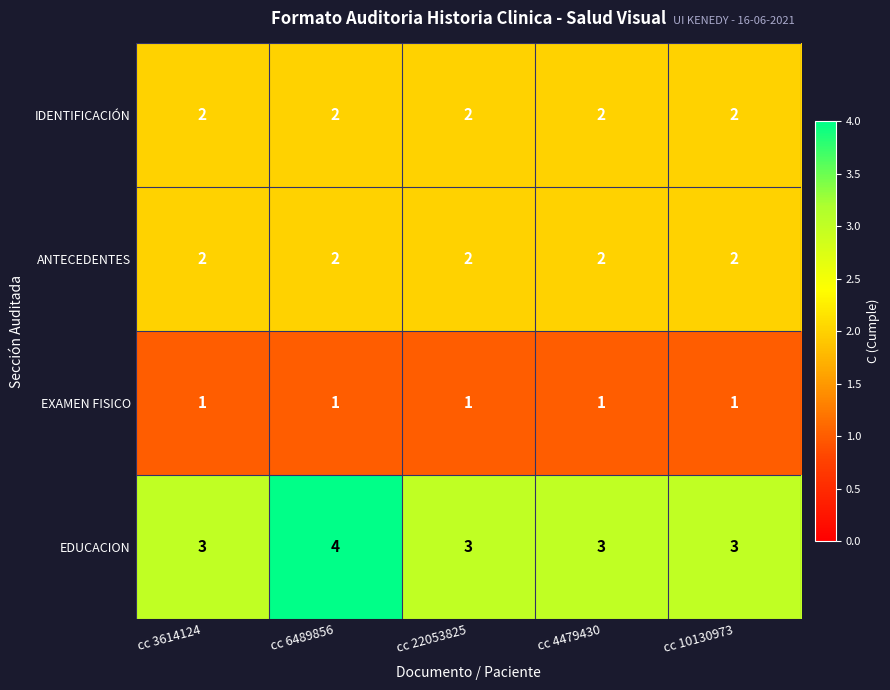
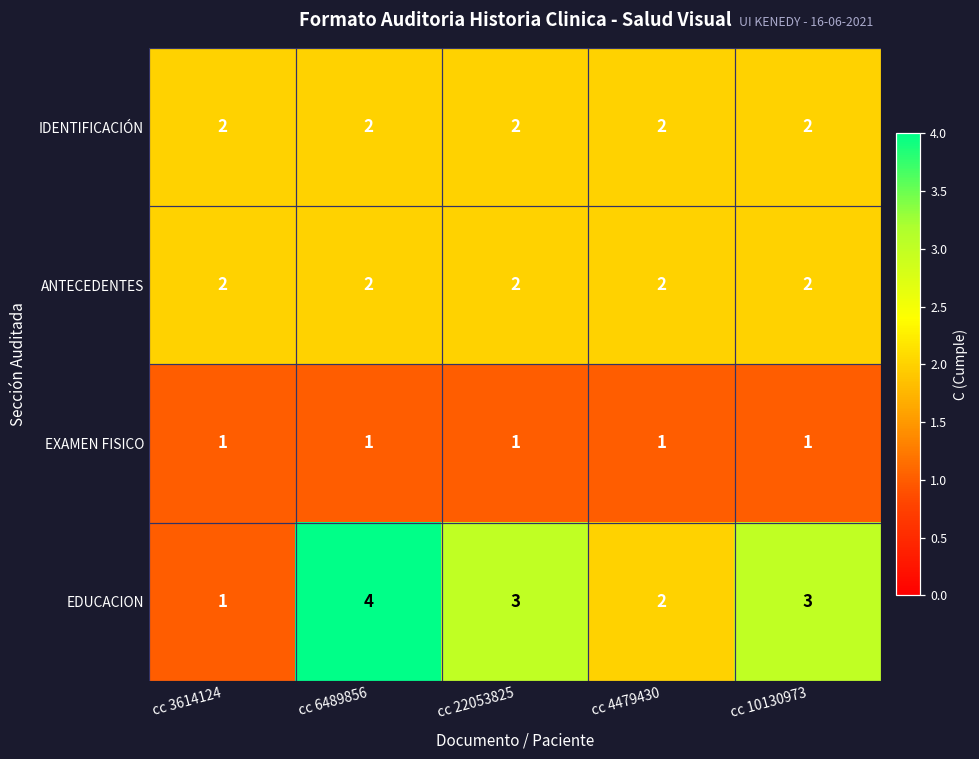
EDUCACION, cc 3614124: 3 -> 1
EDUCACION, cc 4479430: 3 -> 2
